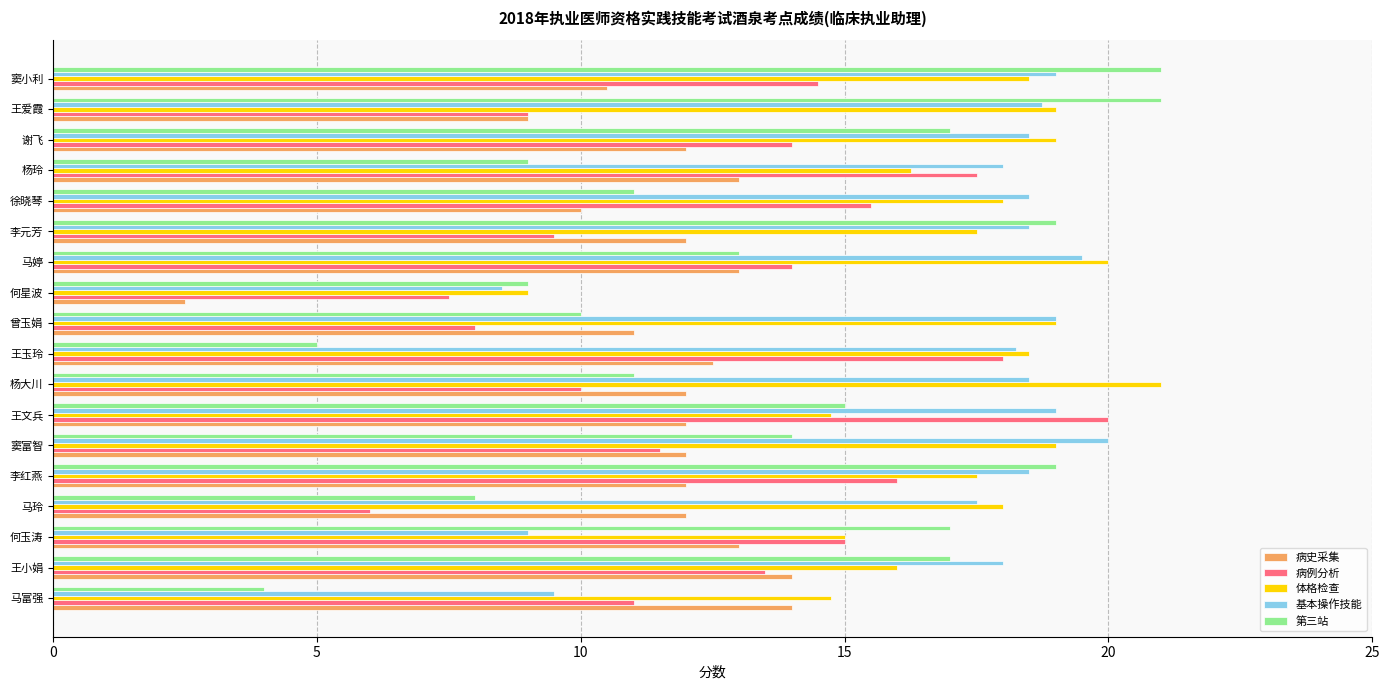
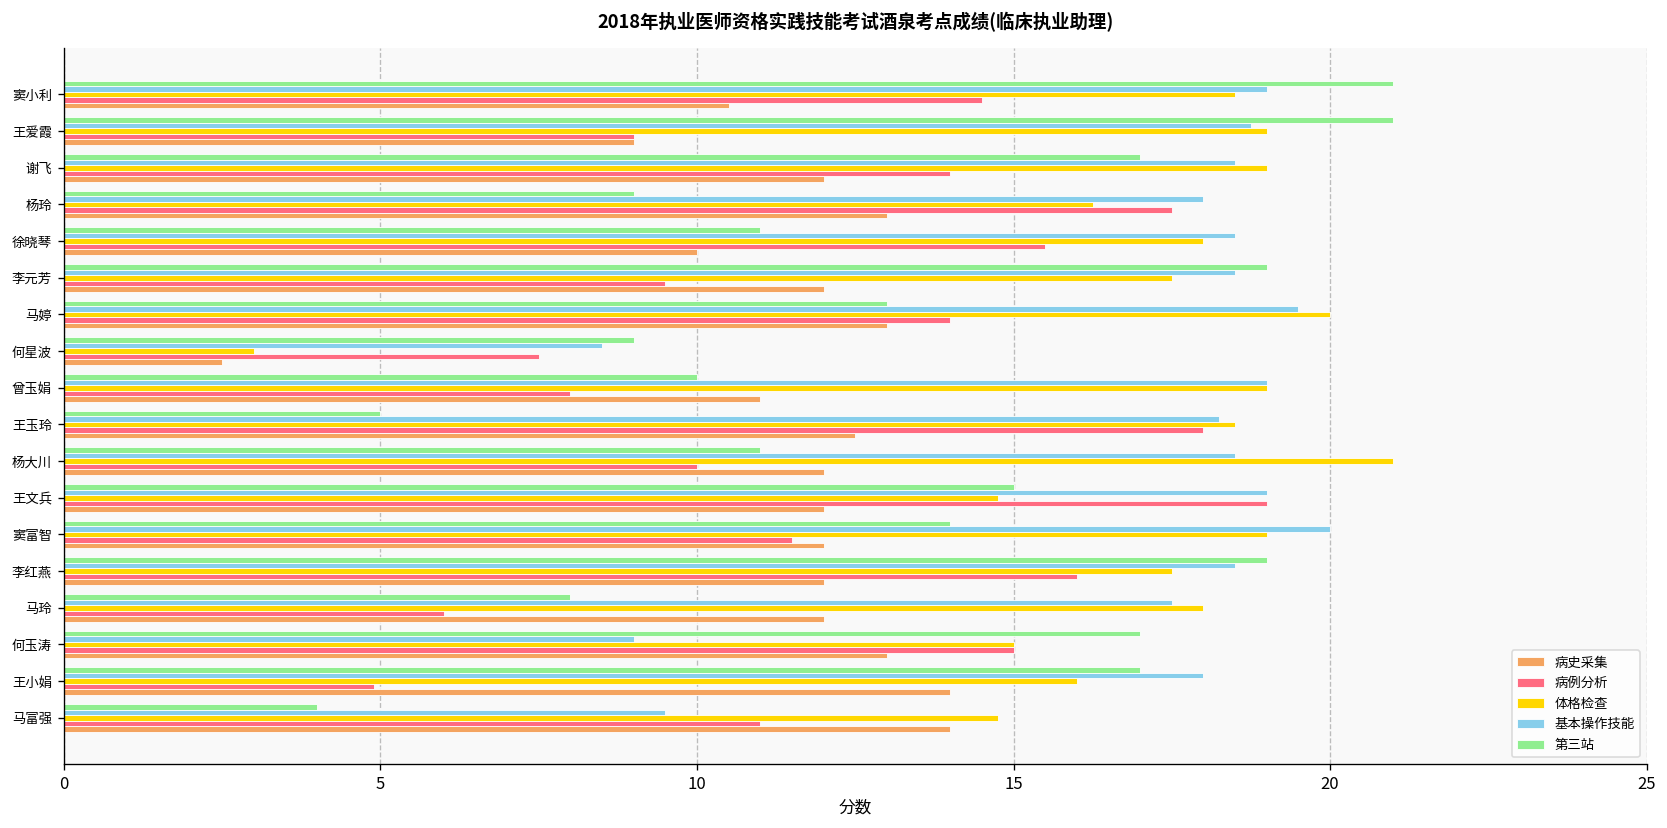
体格检查, 何星波: 9 -> 3
病例分析, 王文兵: 20 -> 19
病例分析, 王小娟: 13.5 -> 4.9
